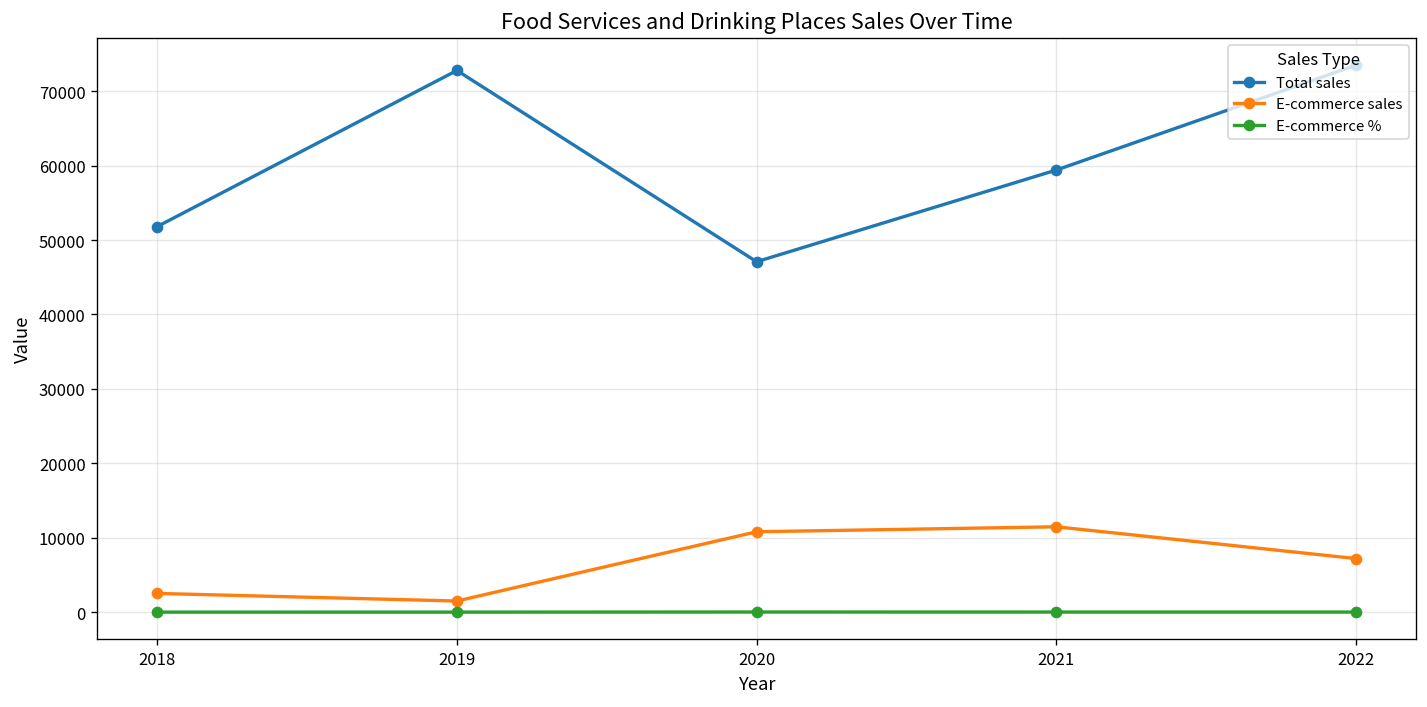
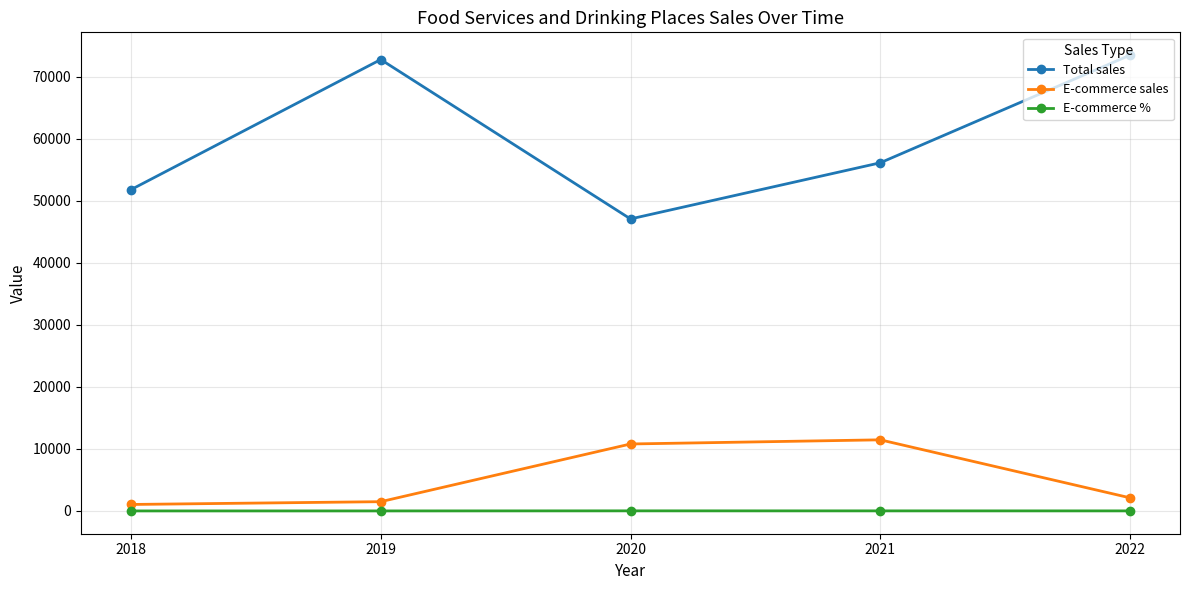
E-commerce sales, 2018: 3000 -> 1000
Total sales, 2021: 59000 -> 56000
E-commerce sales, 2022: 7000 -> 2000
